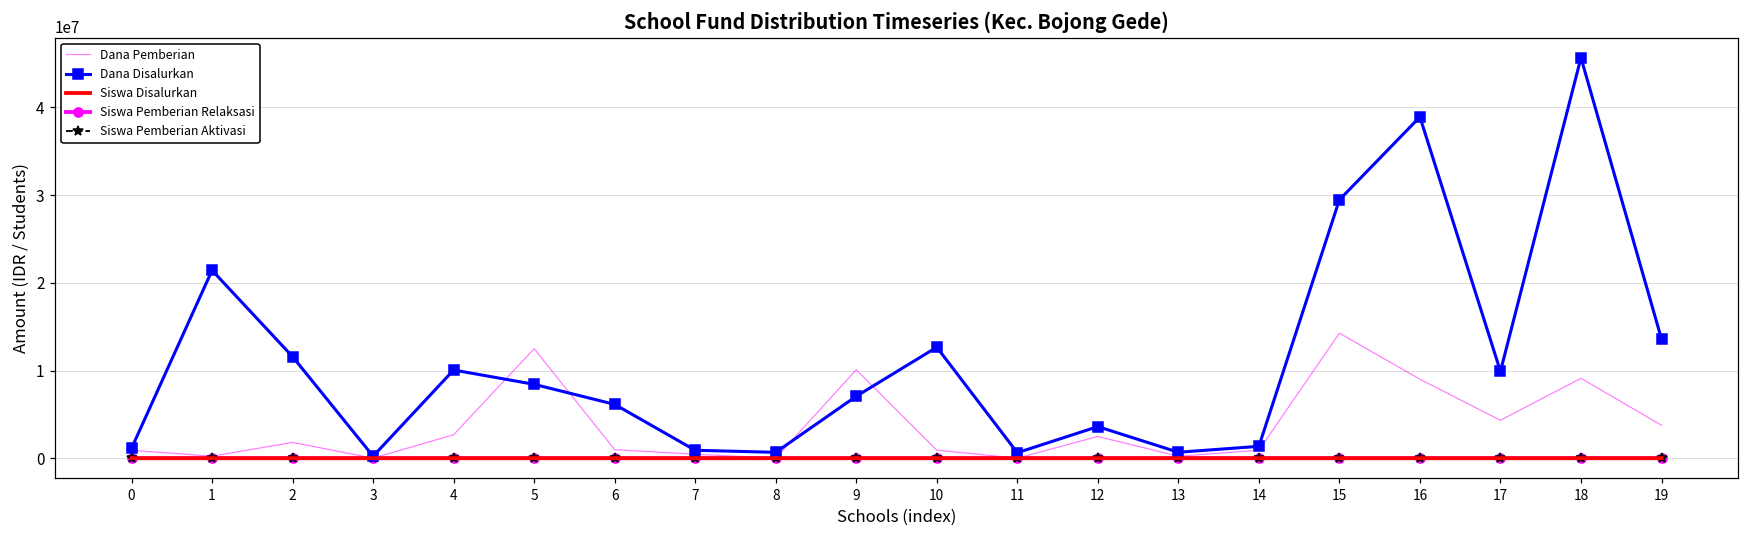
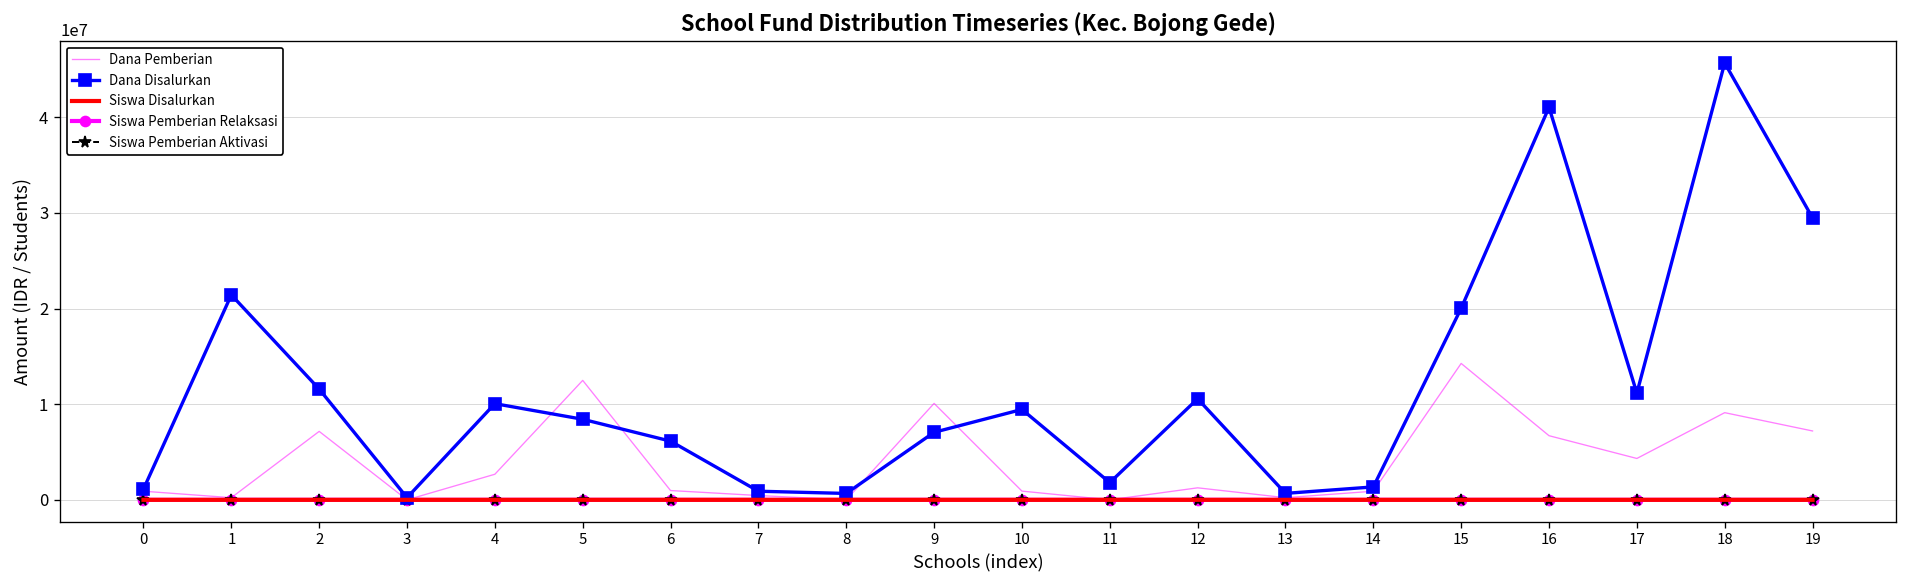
Dana Pemberian, 2: 2000000 -> 7000000
Dana Disalurkan, 10: 13000000 -> 9000000
Dana Disalurkan, 11: 1000000 -> 2000000
Dana Pemberian, 12: 2000000 -> 1000000
Dana Disalurkan, 12: 4000000 -> 11000000
Dana Disalurkan, 15: 29000000 -> 20000000
Dana Pemberian, 16: 9000000 -> 7000000
Dana Disalurkan, 16: 39000000 -> 41000000
Dana Disalurkan, 17: 10000000 -> 11000000
Dana Pemberian, 19: 4000000 -> 7000000
Dana Disalurkan, 19: 14000000 -> 29000000
